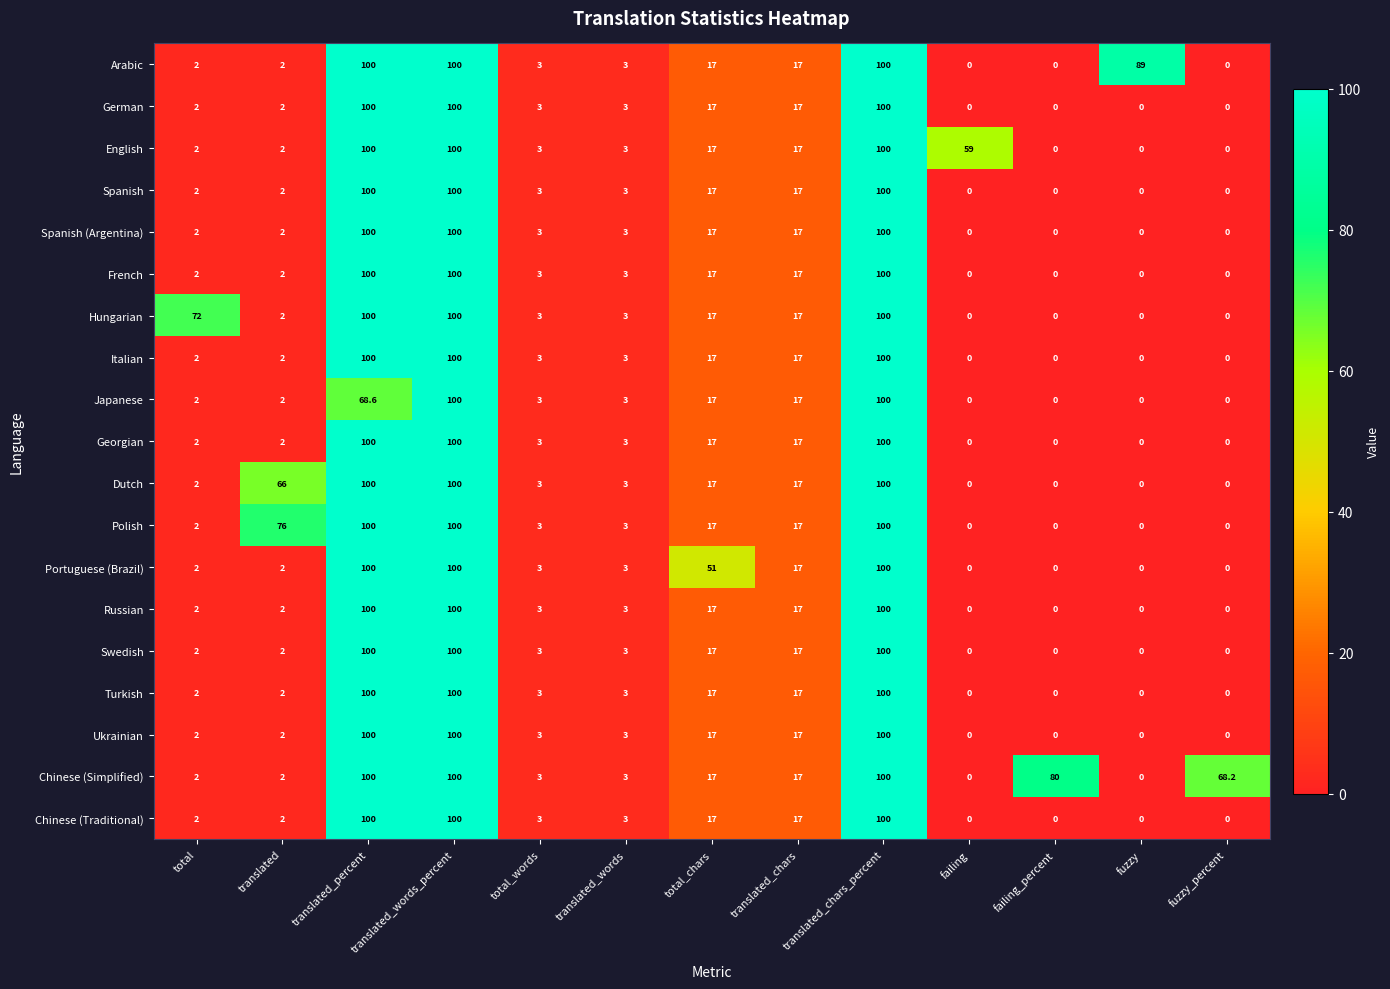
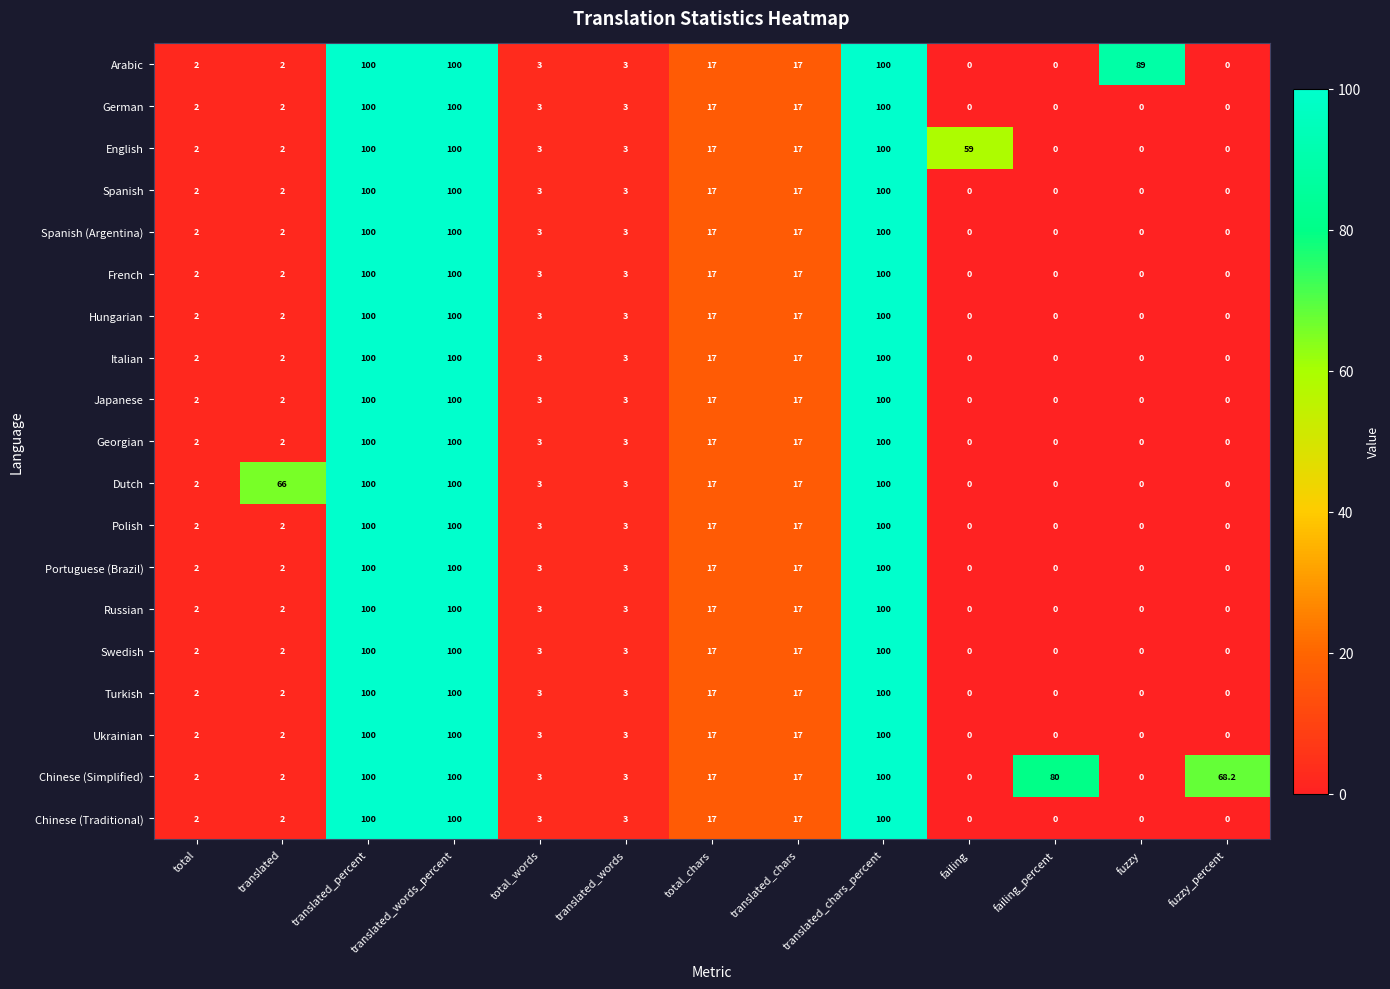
Hungarian, total: 72 -> 2
Japanese, translated_percent: 68.6 -> 100
Polish, translated: 76 -> 2
Portuguese (Brazil), total_chars: 51 -> 17
